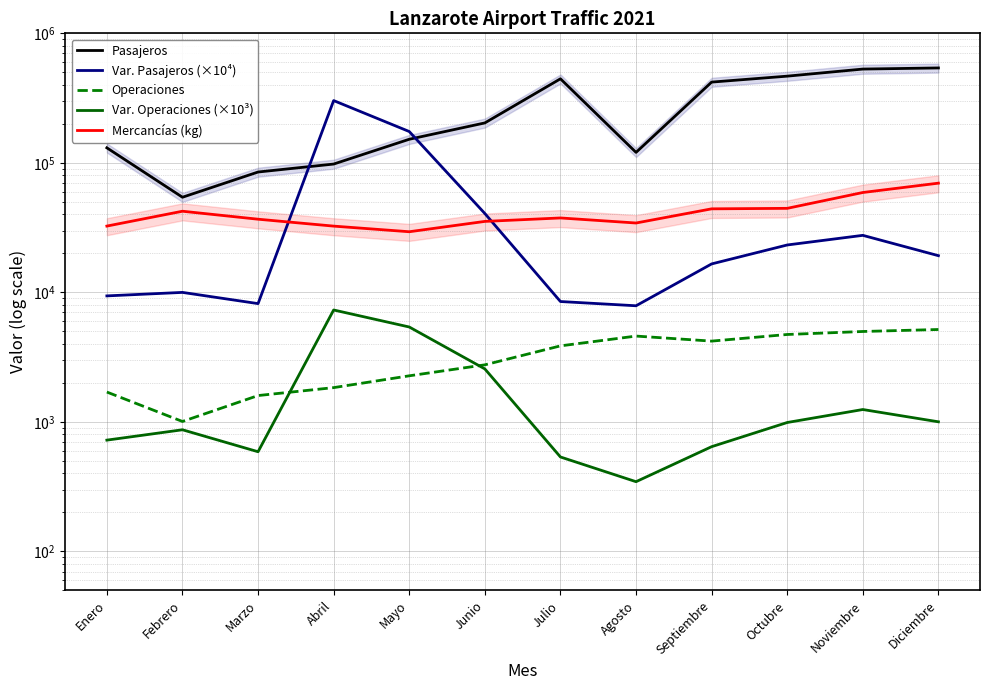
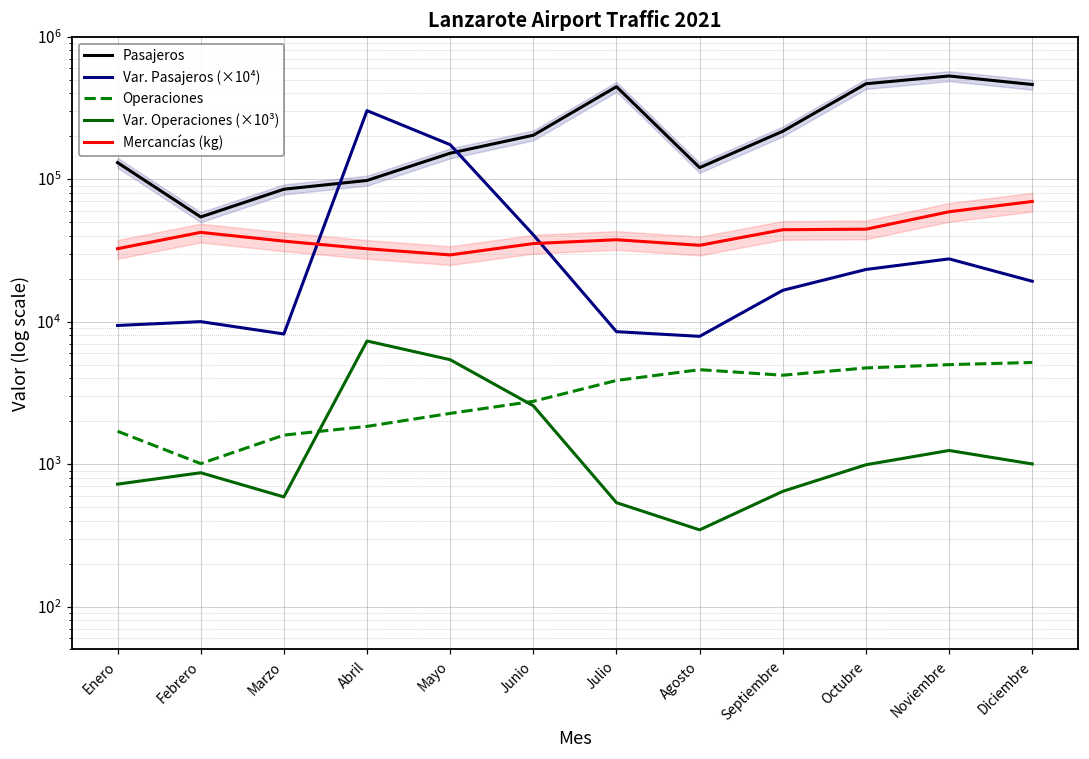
Pasajeros, Septiembre: 420000 -> 220000
Pasajeros, Diciembre: 540000 -> 460000
